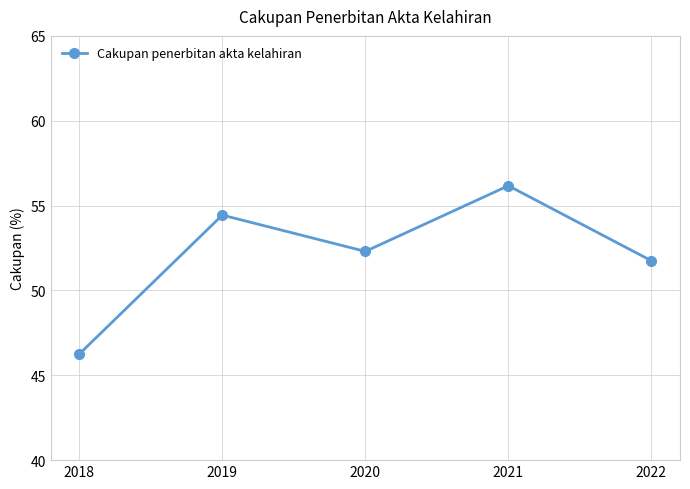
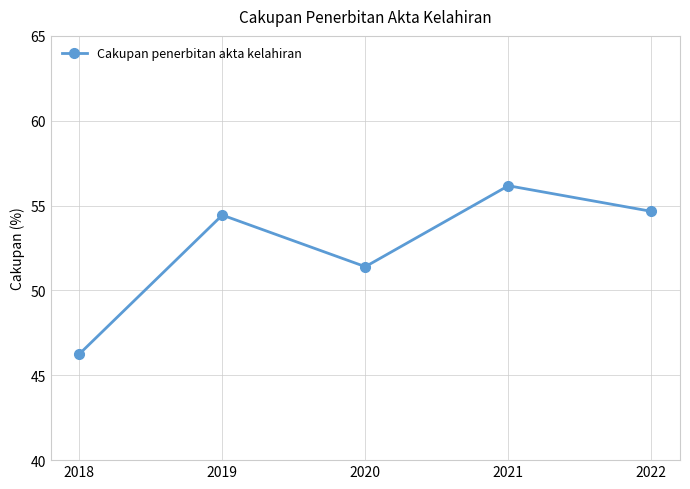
2020: 52.3 -> 51.4
2022: 51.8 -> 54.7
